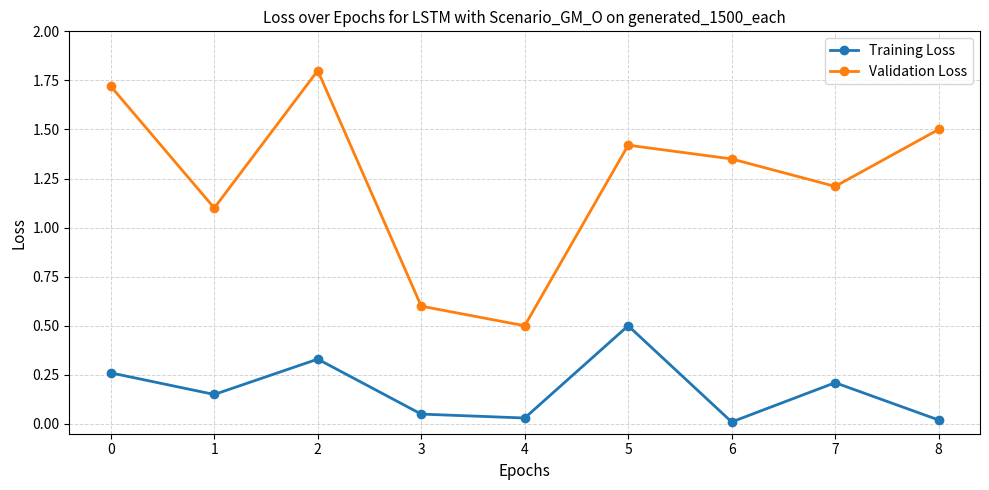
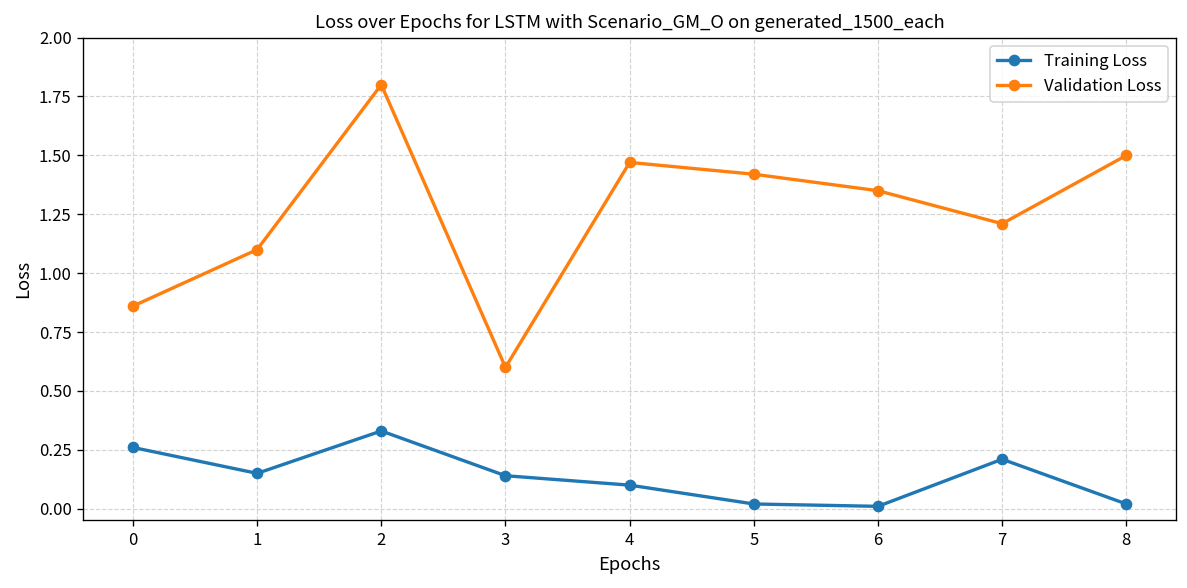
Validation Loss, 0: 1.72 -> 0.86
Training Loss, 3: 0.05 -> 0.14
Training Loss, 4: 0.03 -> 0.10
Validation Loss, 4: 0.50 -> 1.47
Training Loss, 5: 0.50 -> 0.02
